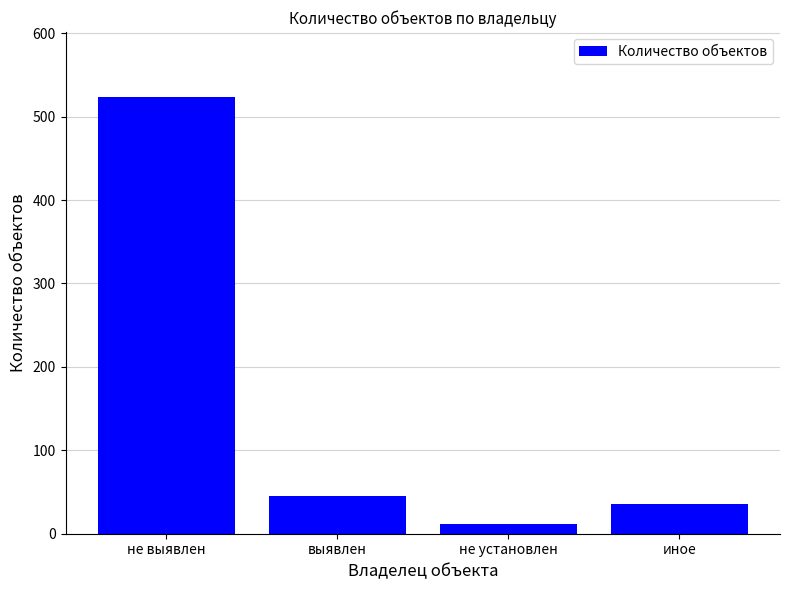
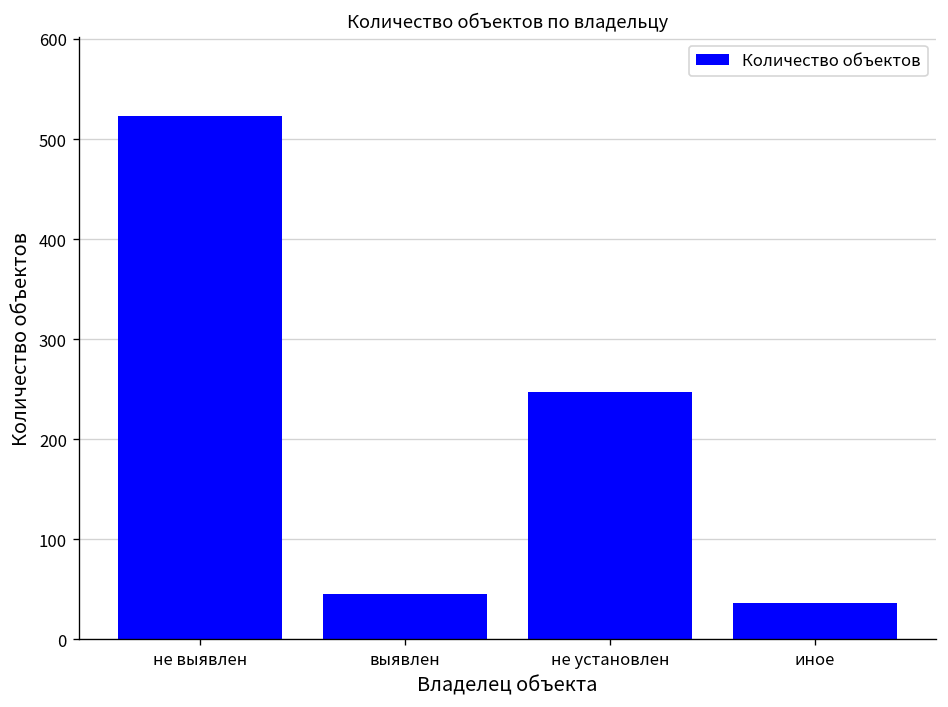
не установлен: 10 -> 250
